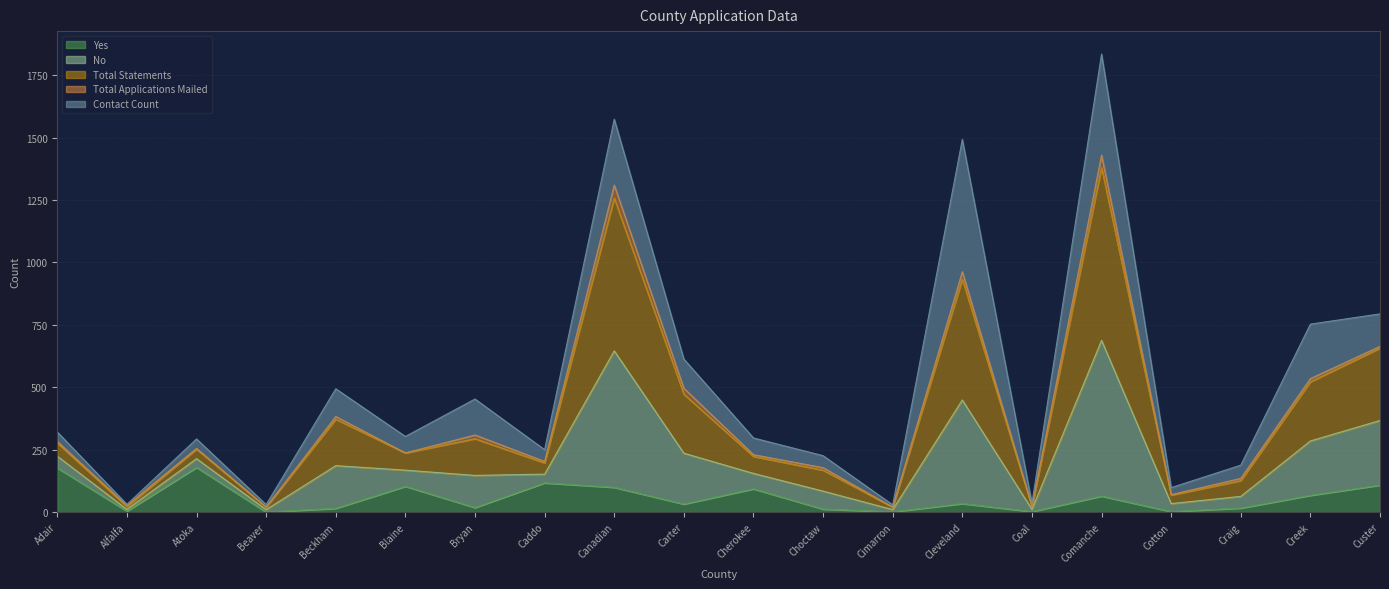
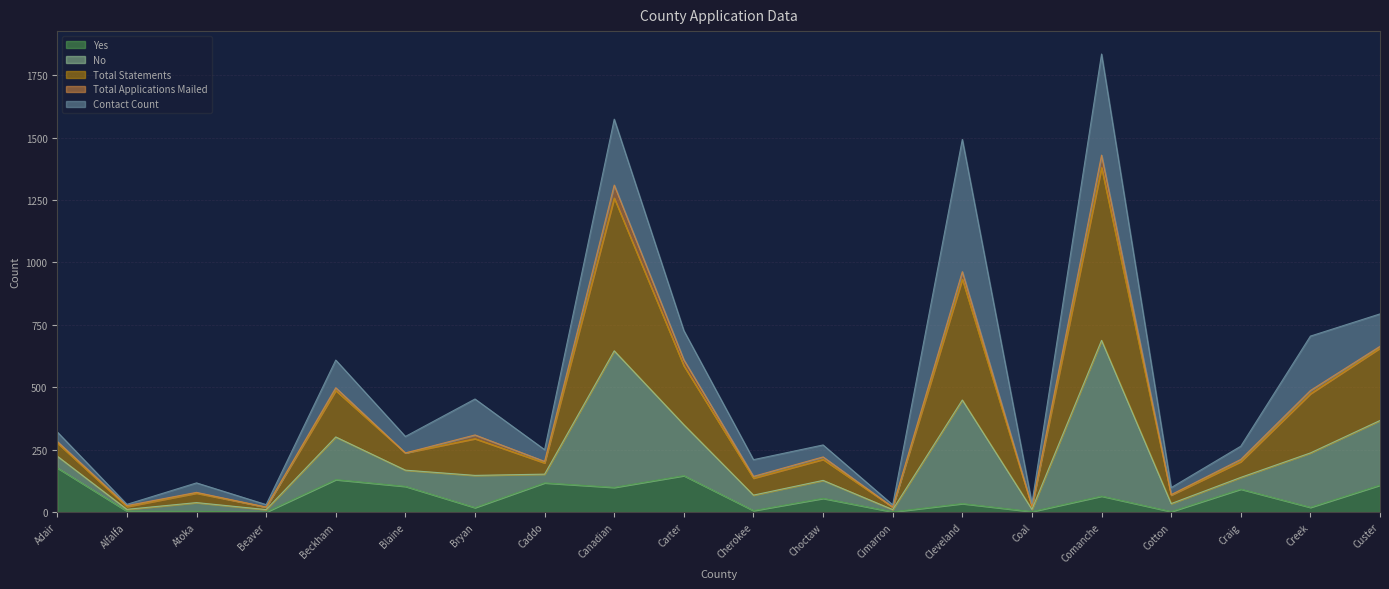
Yes, Atoka: 180 -> 0
Yes, Beckham: 20 -> 130
Yes, Carter: 30 -> 150
Yes, Cherokee: 90 -> 10
Yes, Choctaw: 10 -> 60
Yes, Craig: 20 -> 90
Yes, Creek: 70 -> 20
